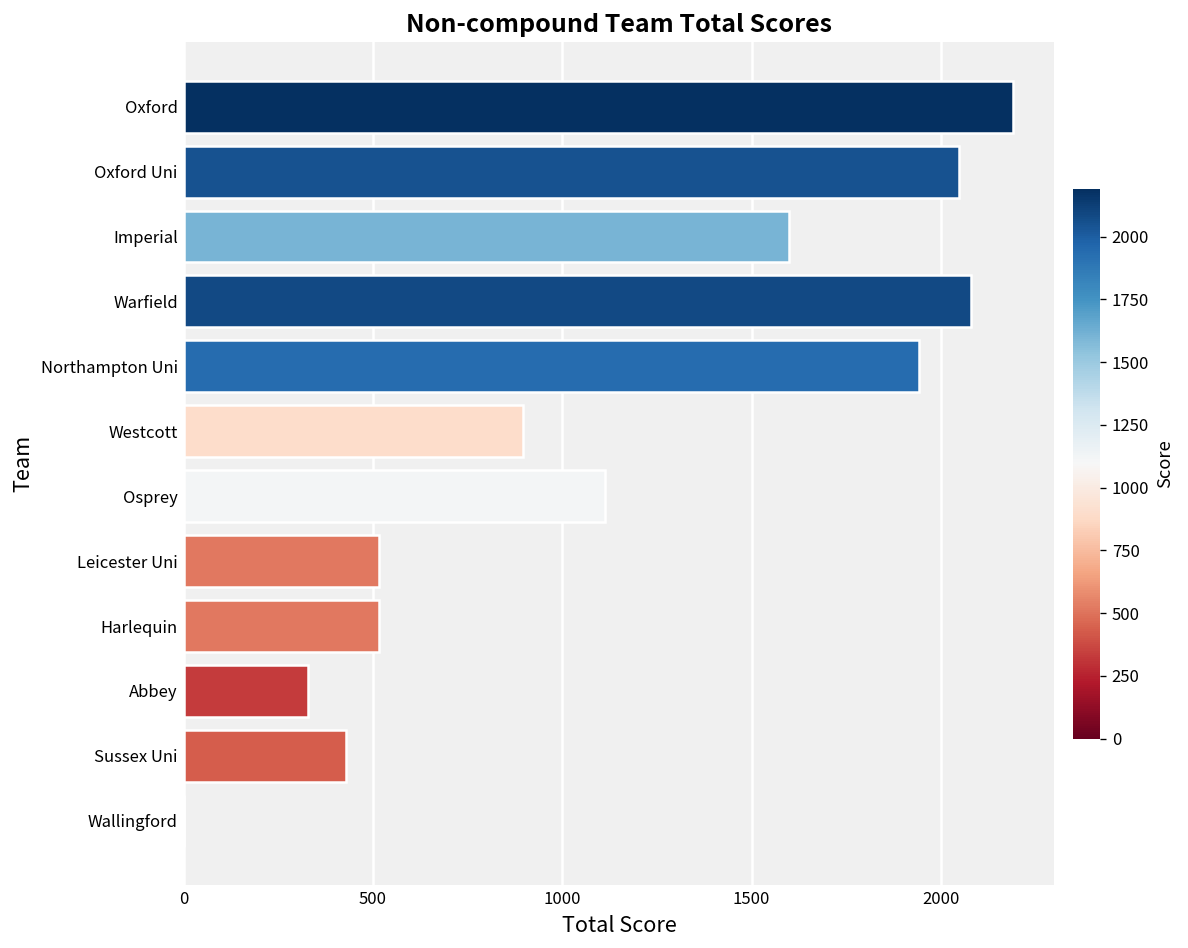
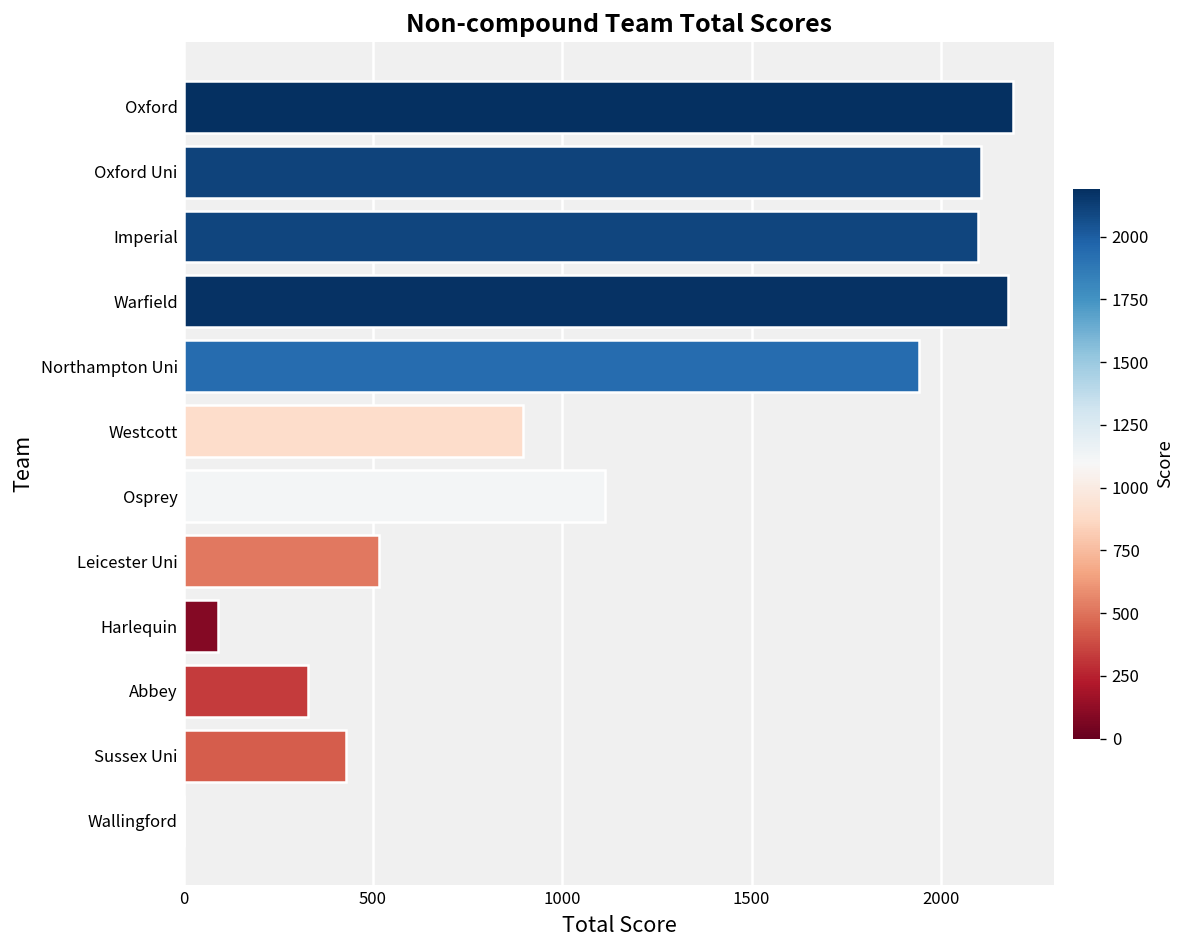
Oxford Uni: 2050 -> 2110
Imperial: 1600 -> 2100
Warfield: 2080 -> 2180
Harlequin: 520 -> 90
